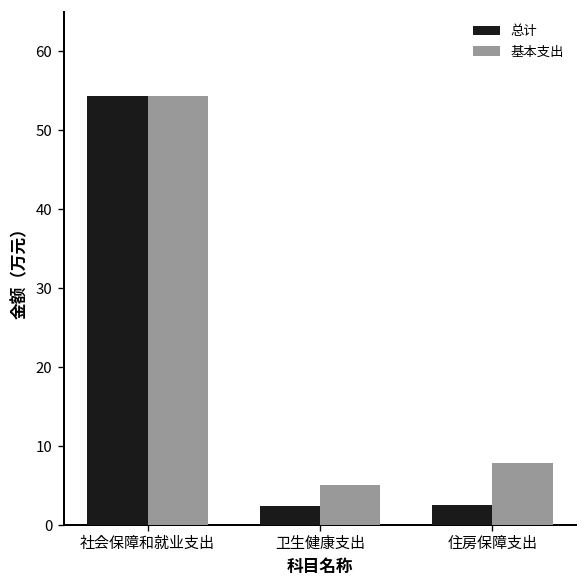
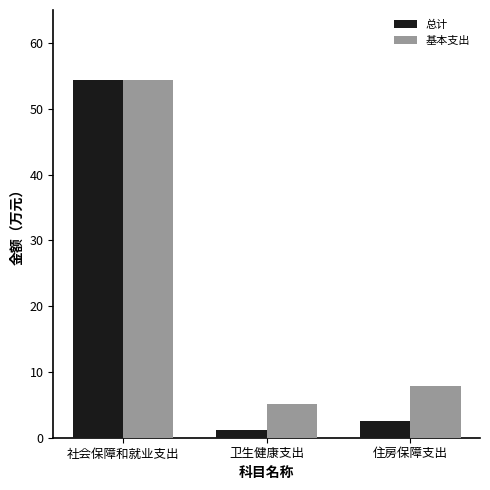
总计, 卫生健康支出: 2 -> 1
